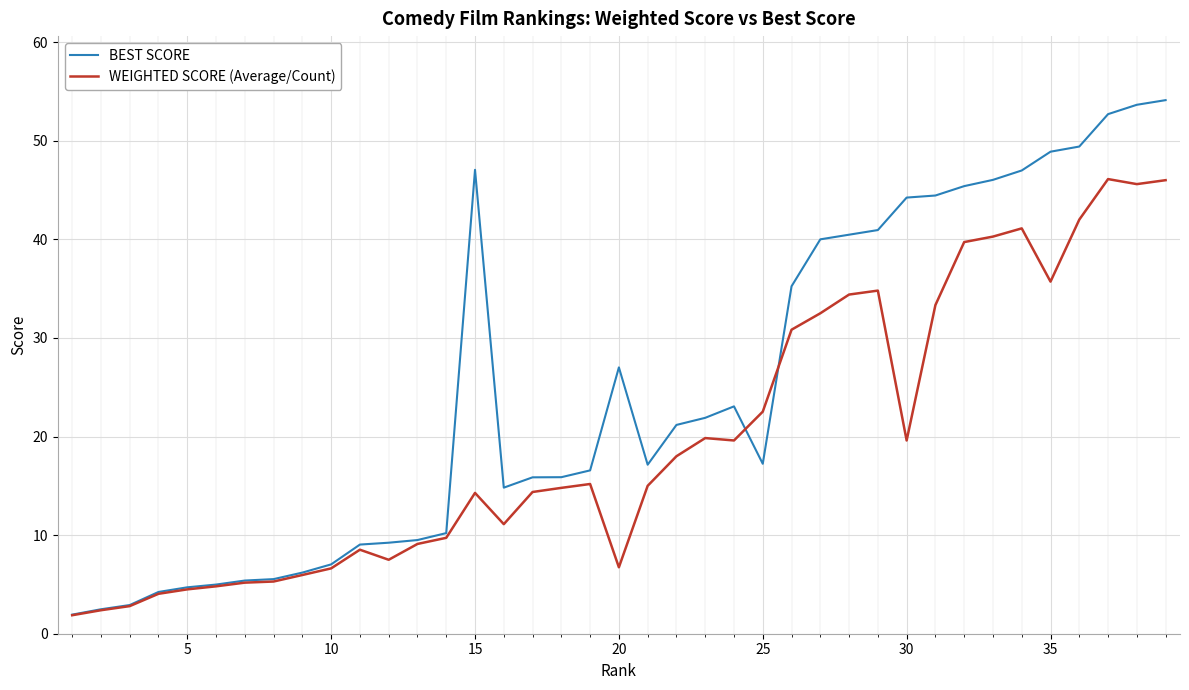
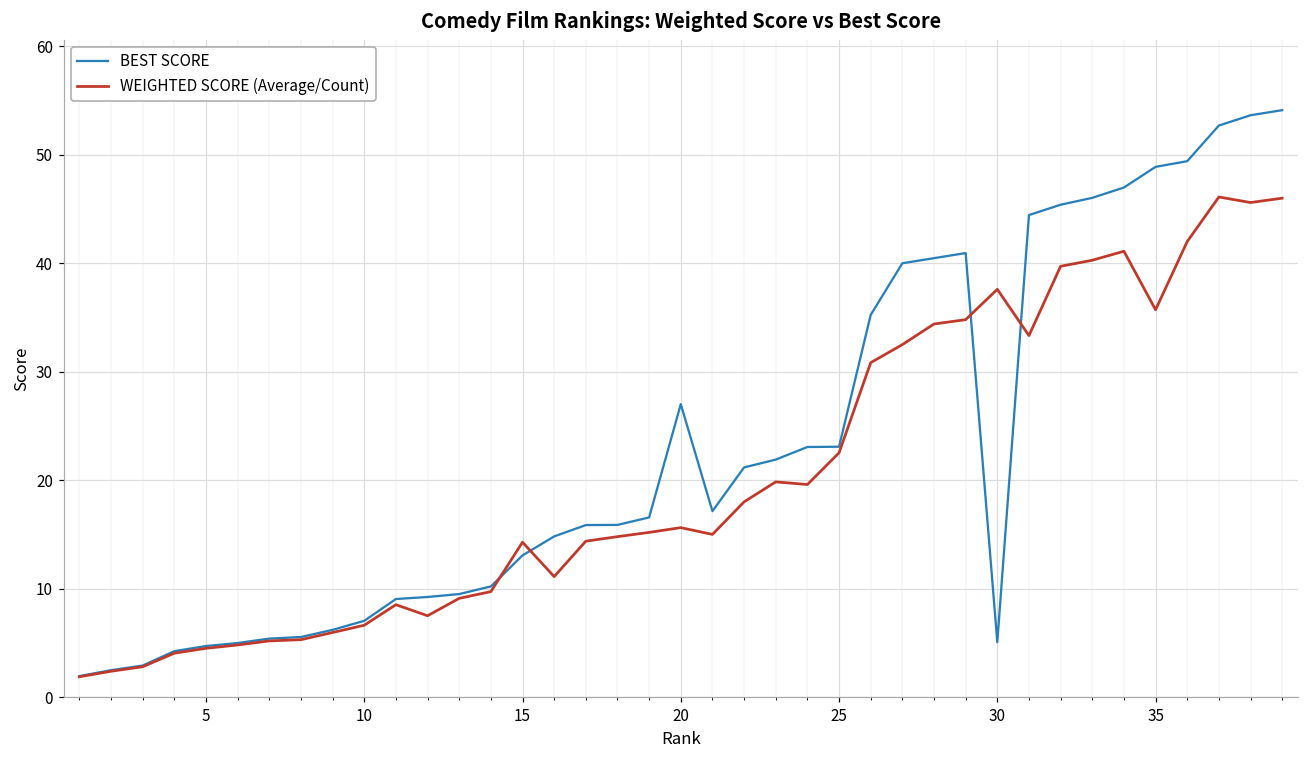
BEST SCORE, 15: 47 -> 13
WEIGHTED SCORE (Average/Count), 20: 7 -> 16
BEST SCORE, 25: 17 -> 23
BEST SCORE, 30: 44 -> 5
WEIGHTED SCORE (Average/Count), 30: 20 -> 38
